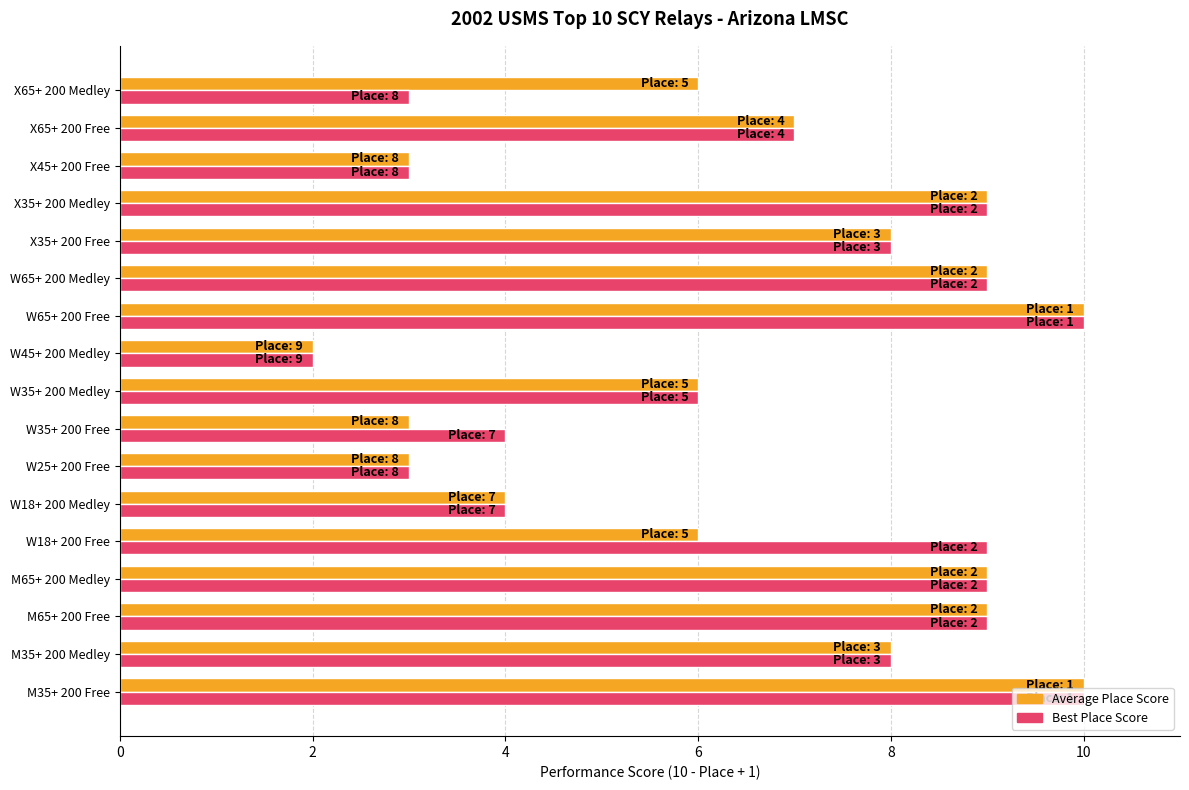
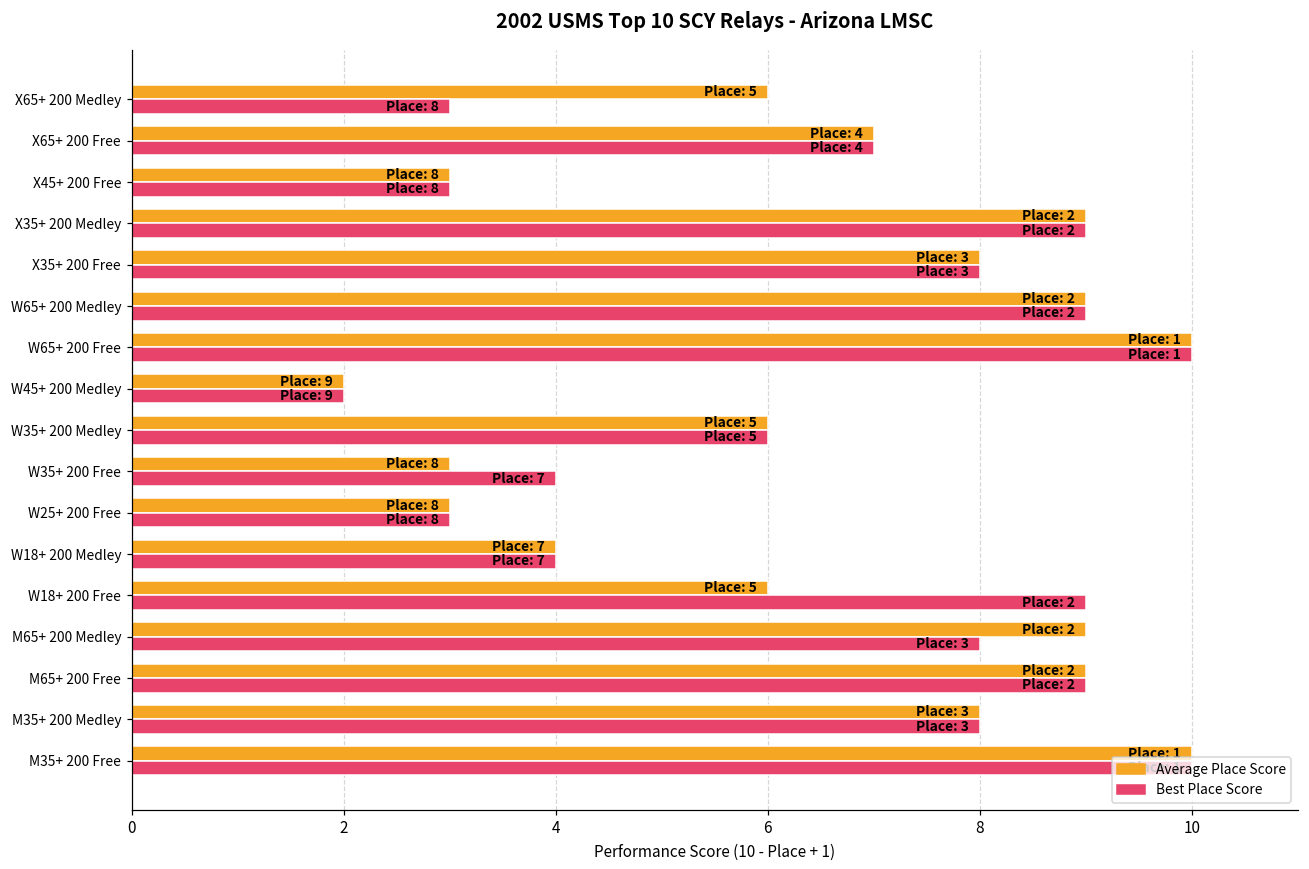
Best Place Score, M65+ 200 Medley: 2 -> 3
